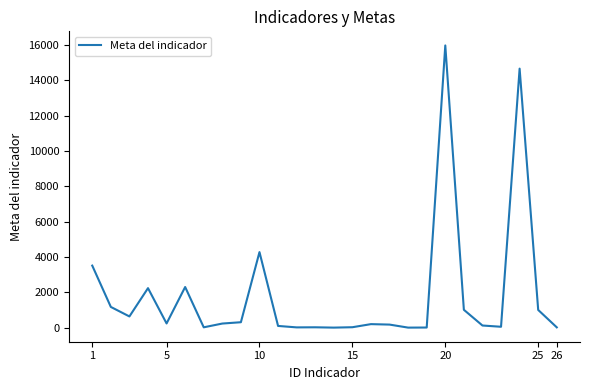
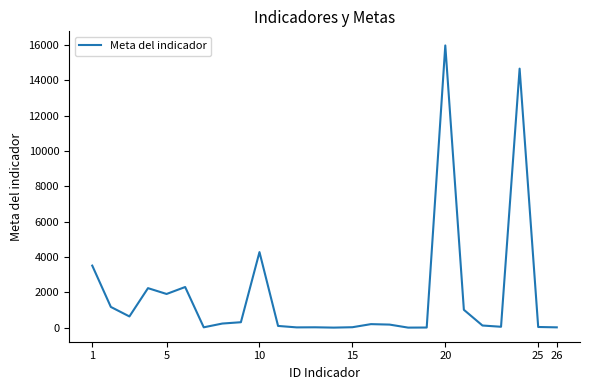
5: 200 -> 1900
25: 1000 -> 0
